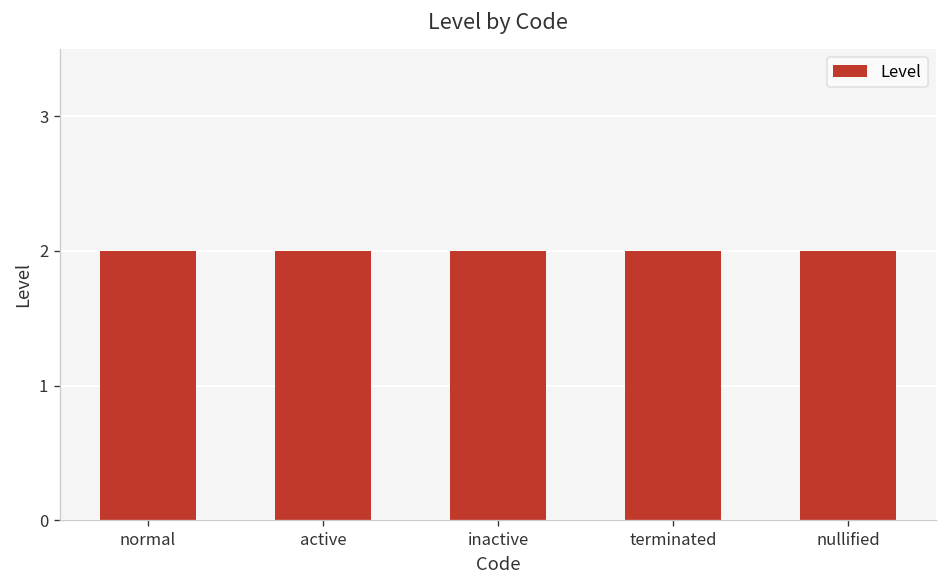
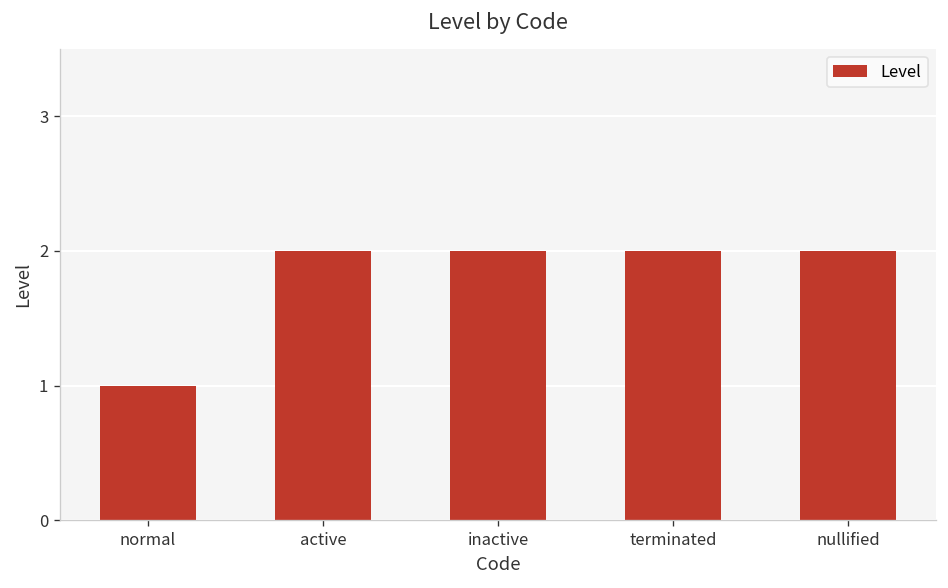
normal: 2 -> 1
